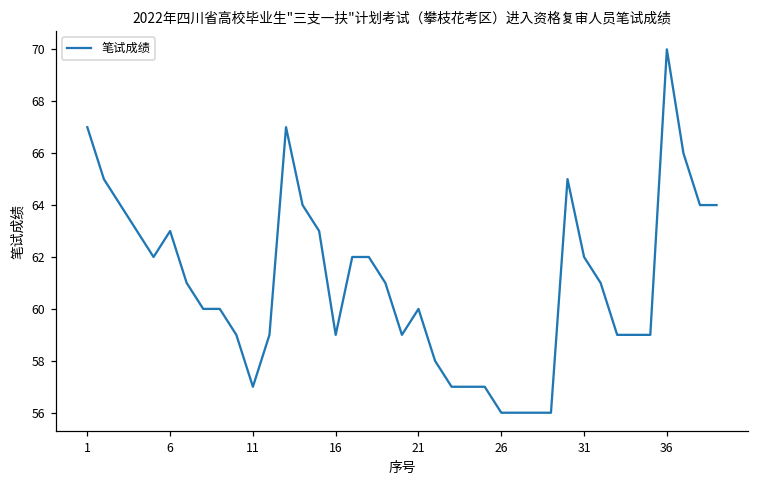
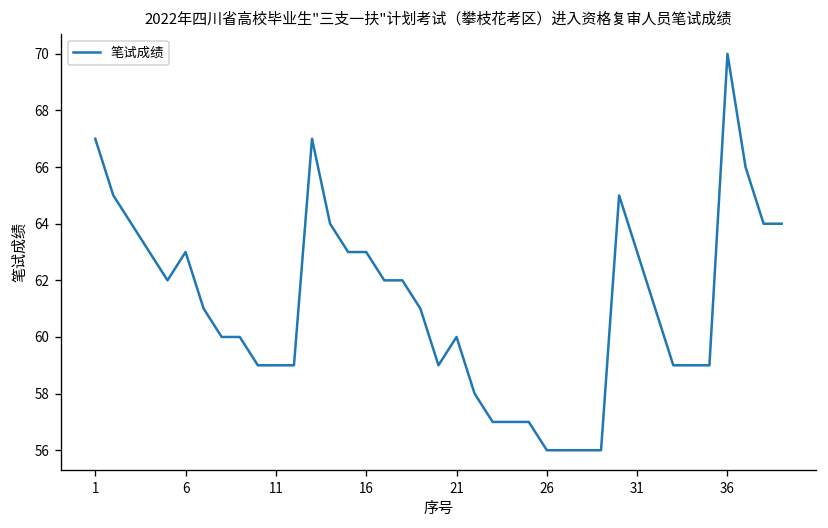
11: 57 -> 59
16: 59 -> 63
31: 62 -> 63
